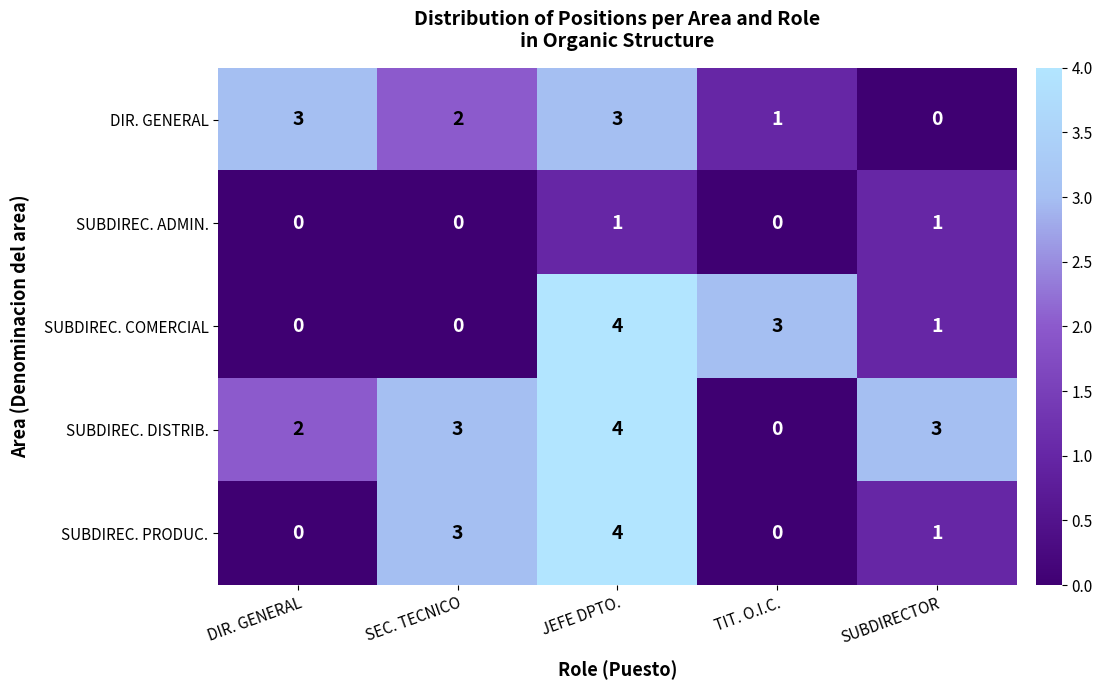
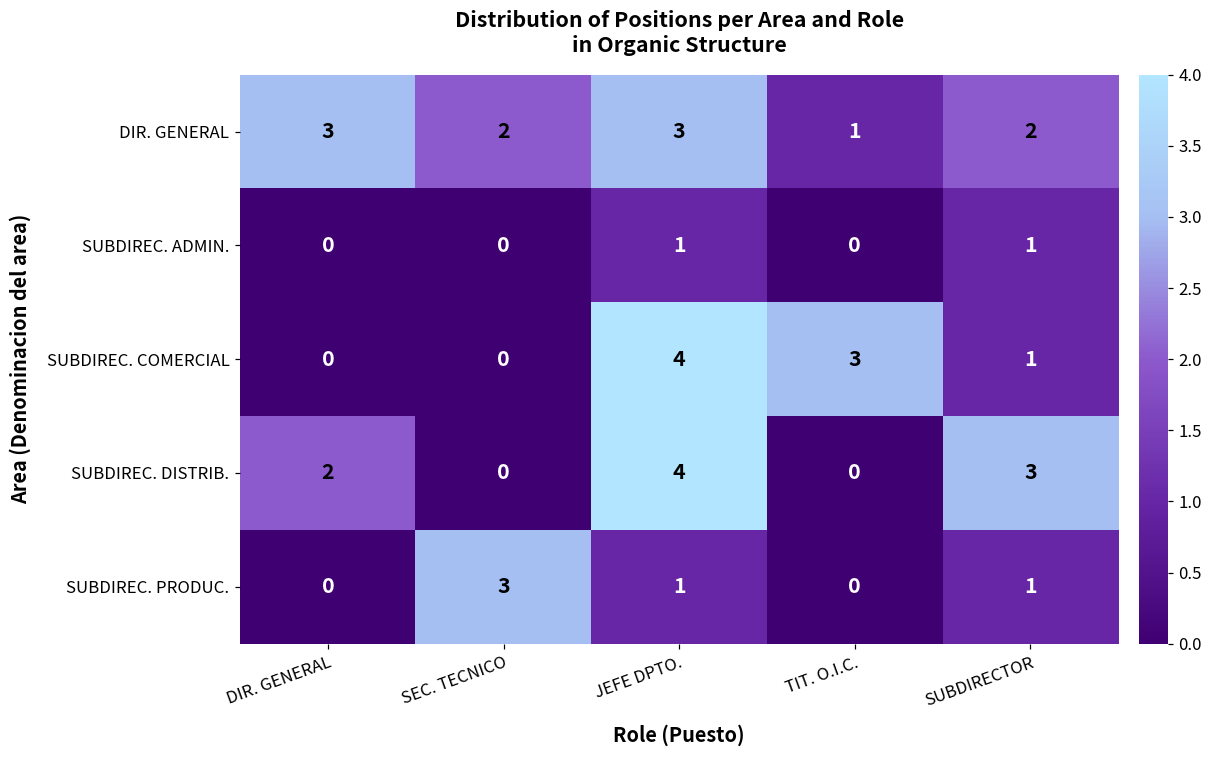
DIR. GENERAL, SUBDIRECTOR: 0 -> 2
SUBDIREC. DISTRIB., SEC. TECNICO: 3 -> 0
SUBDIREC. PRODUC., JEFE DPTO.: 4 -> 1
